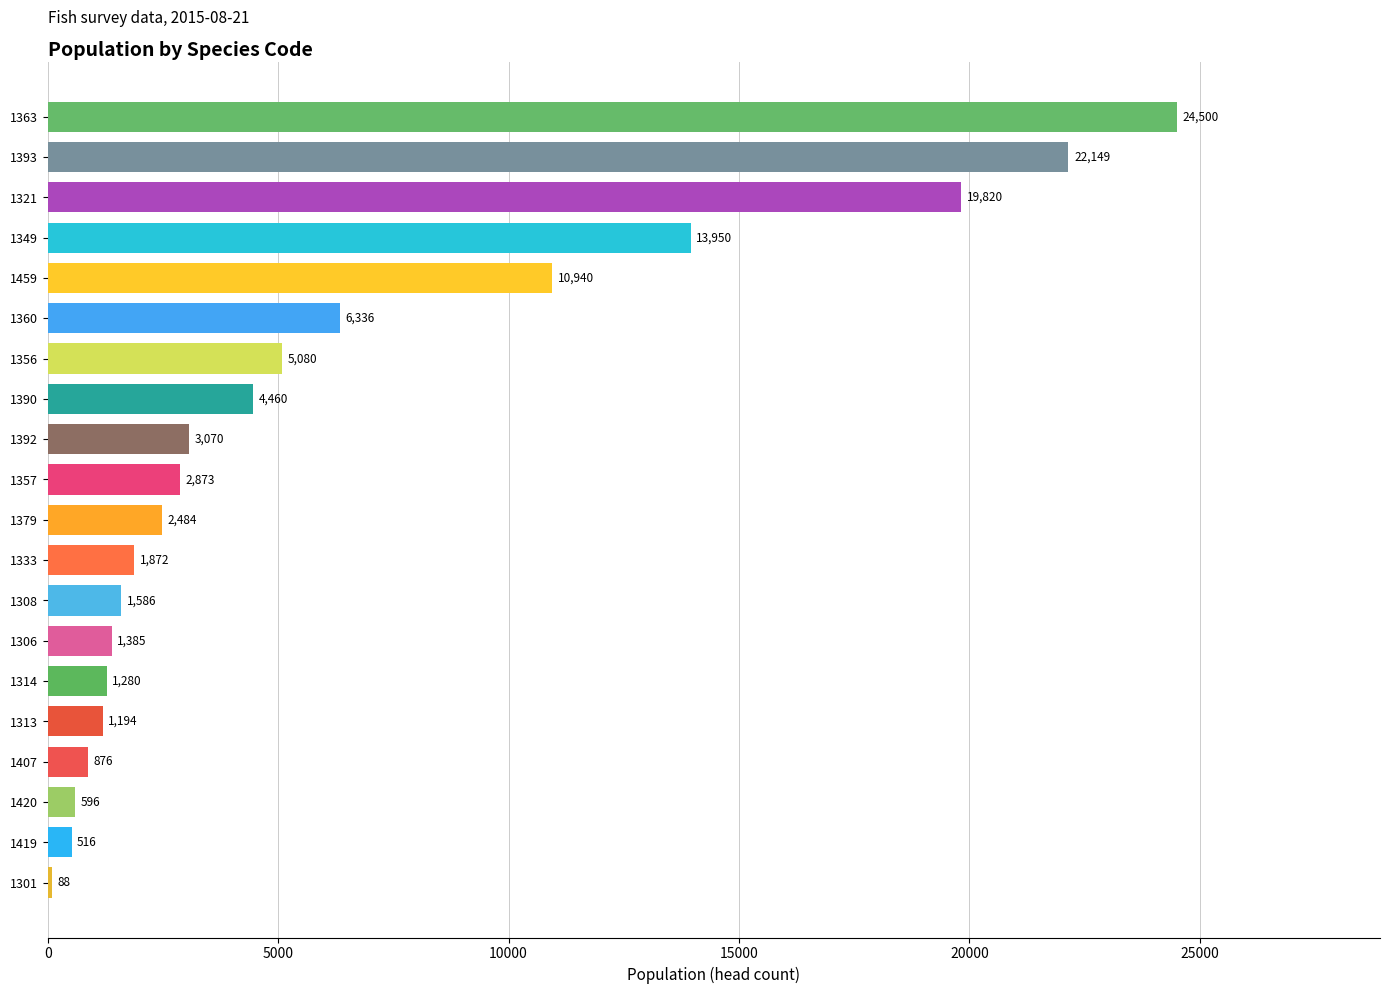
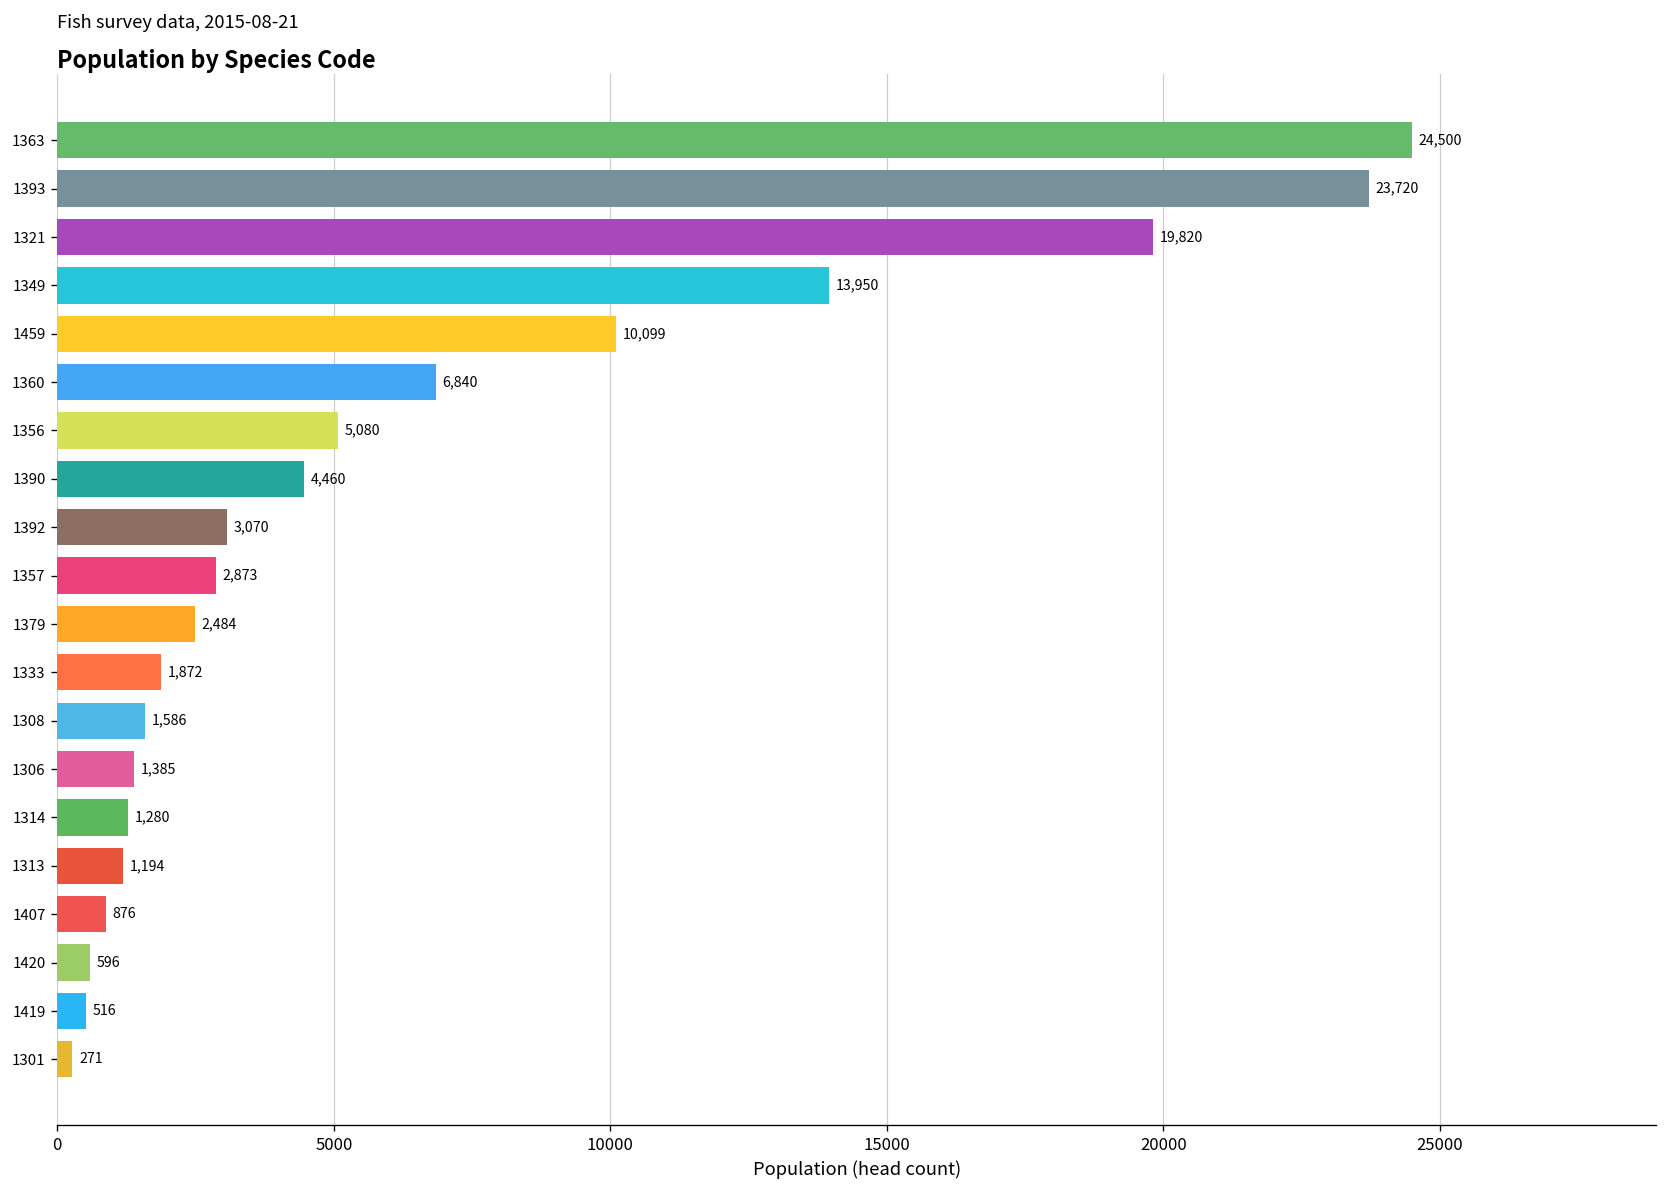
1393: 22,149 -> 23,720
1459: 10,940 -> 10,099
1360: 6,336 -> 6,840
1301: 88 -> 271
